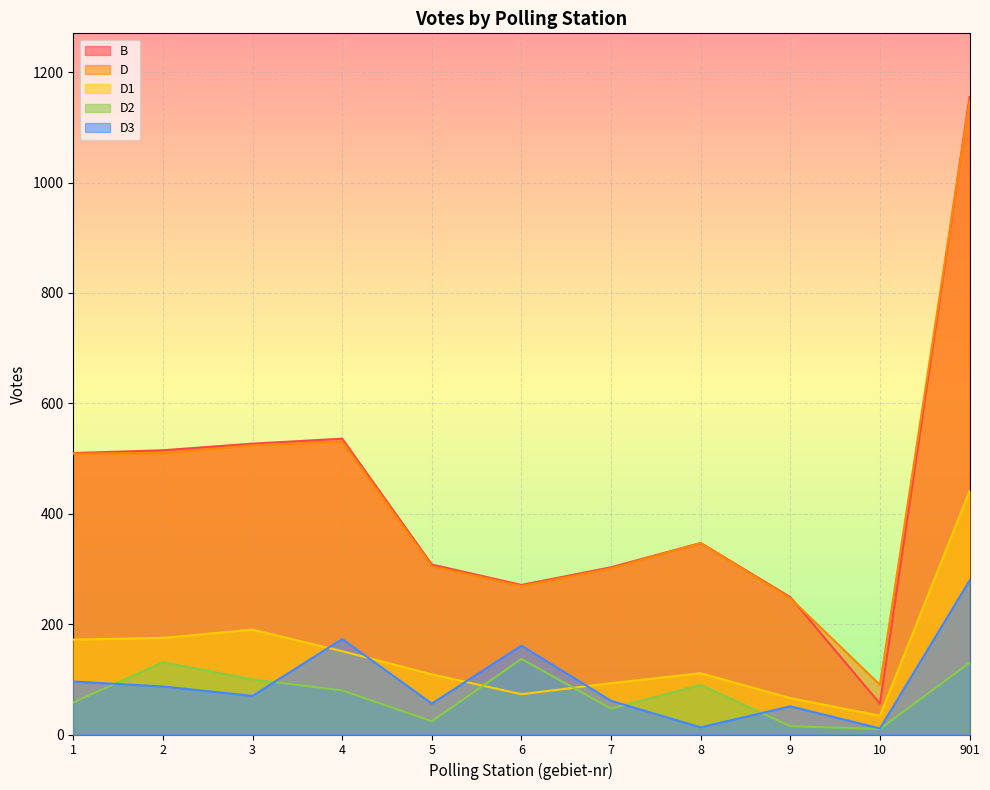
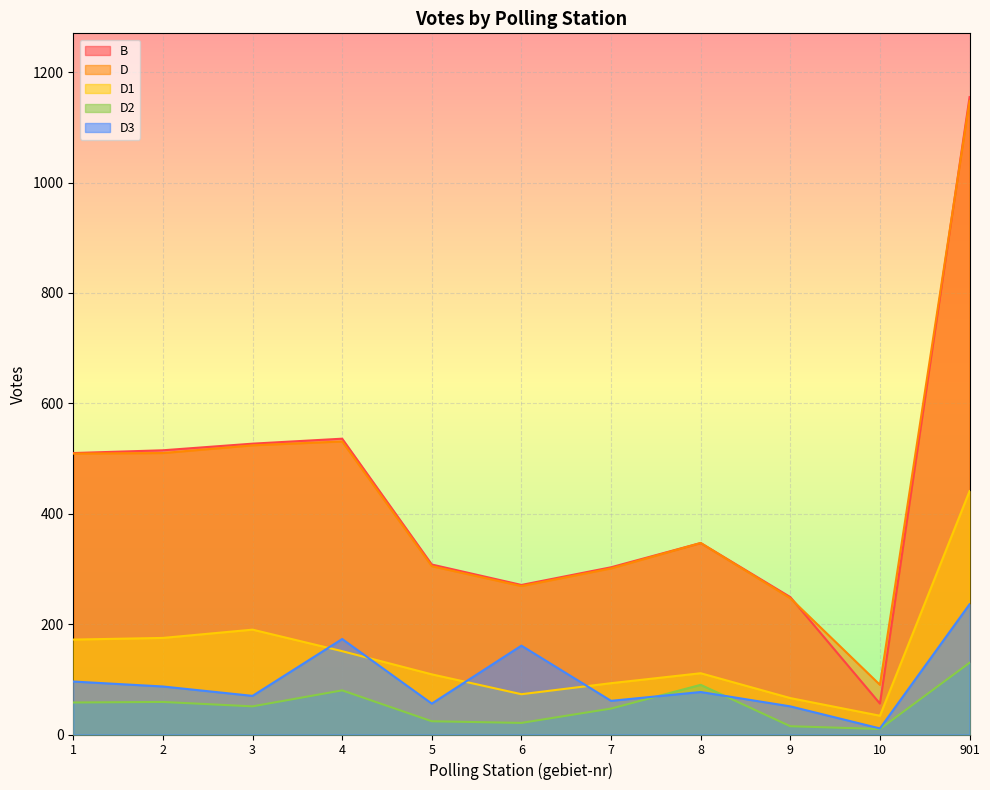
D2, 2: 130 -> 60
D2, 3: 100 -> 50
D2, 6: 140 -> 20
D3, 8: 10 -> 80
D3, 901: 280 -> 240
